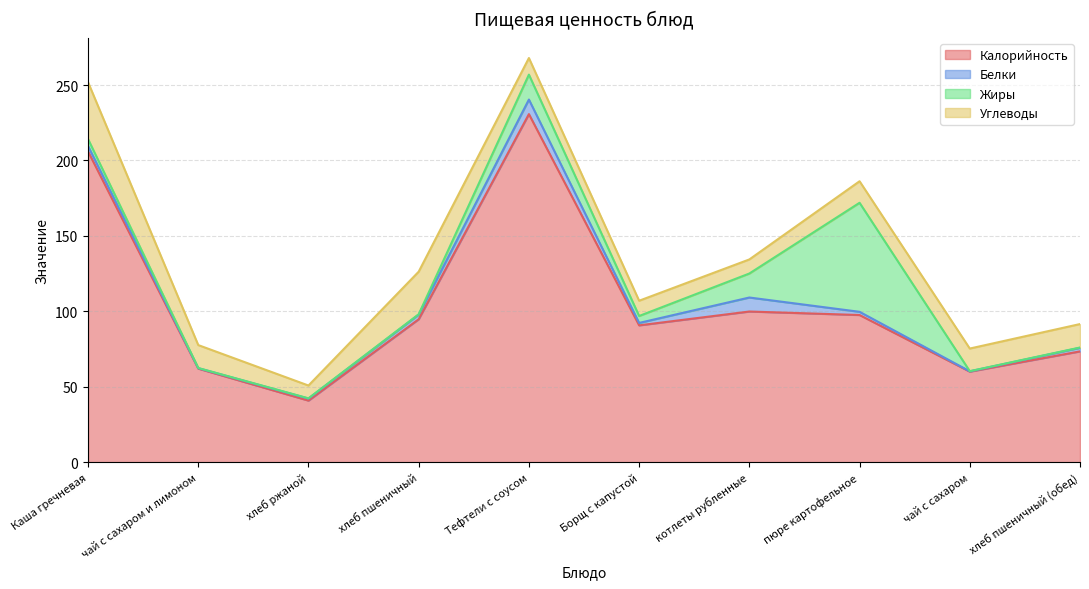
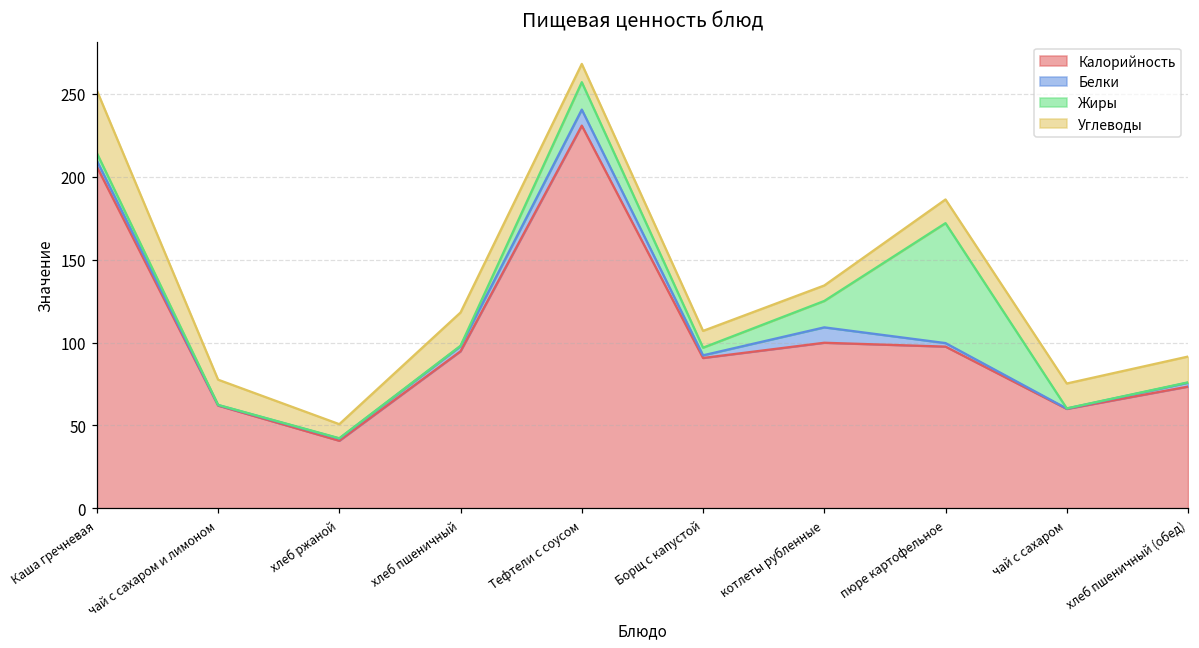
Углеводы, хлеб пшеничный: 28 -> 20
